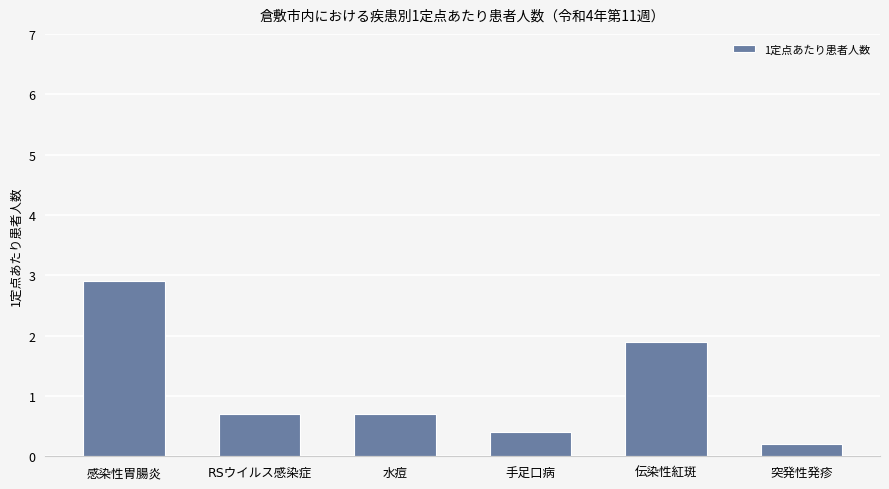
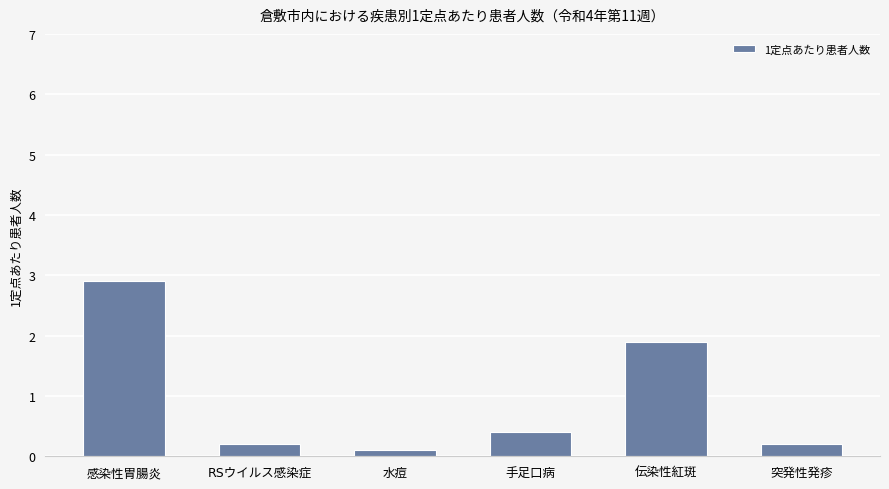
RSウイルス感染症: 0.7 -> 0.2
水痘: 0.7 -> 0.1
